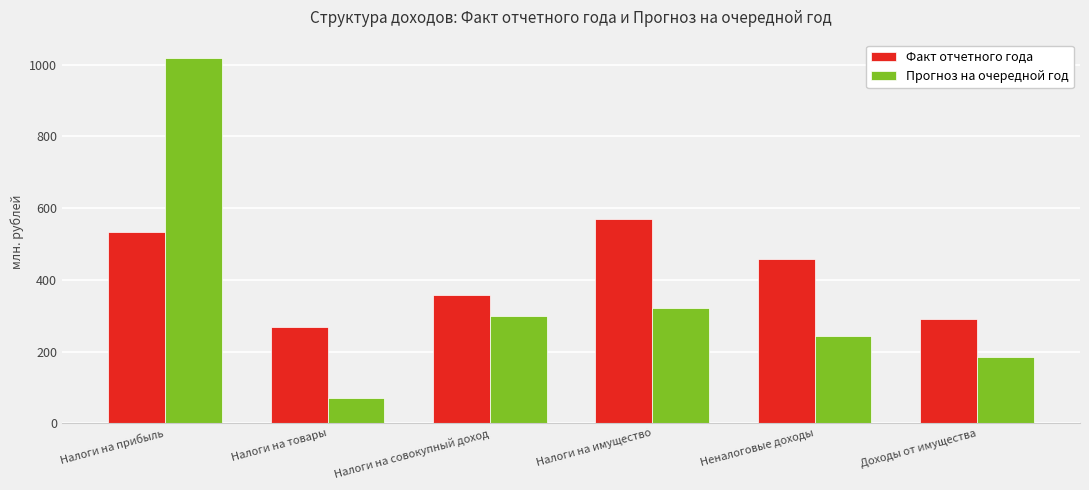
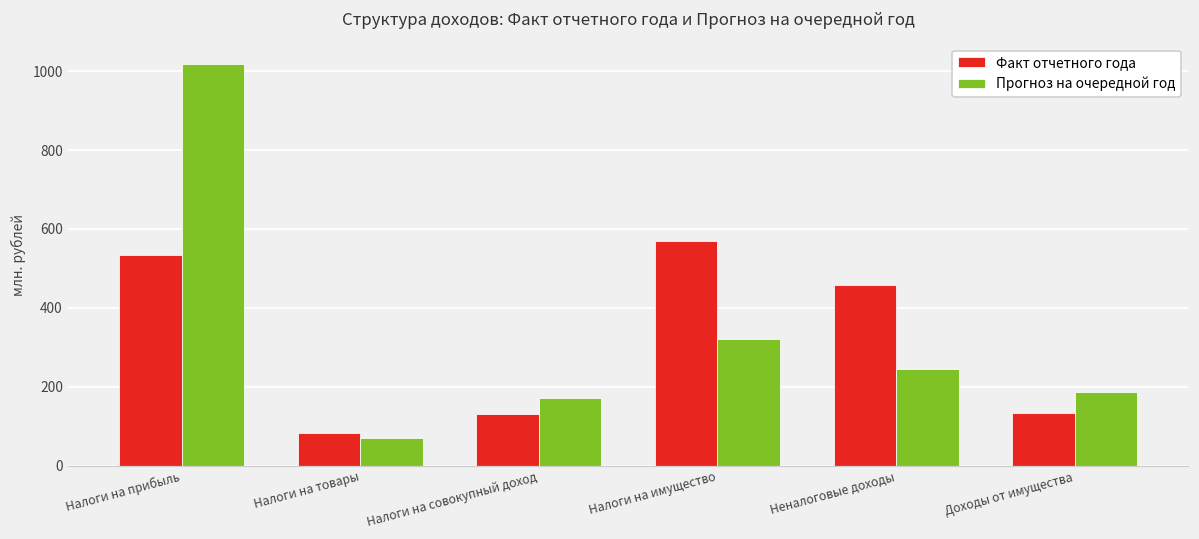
Факт отчетного года, Налоги на товары: 270 -> 80
Факт отчетного года, Налоги на совокупный доход: 360 -> 130
Прогноз на очередной год, Налоги на совокупный доход: 300 -> 170
Факт отчетного года, Доходы от имущества: 290 -> 130
